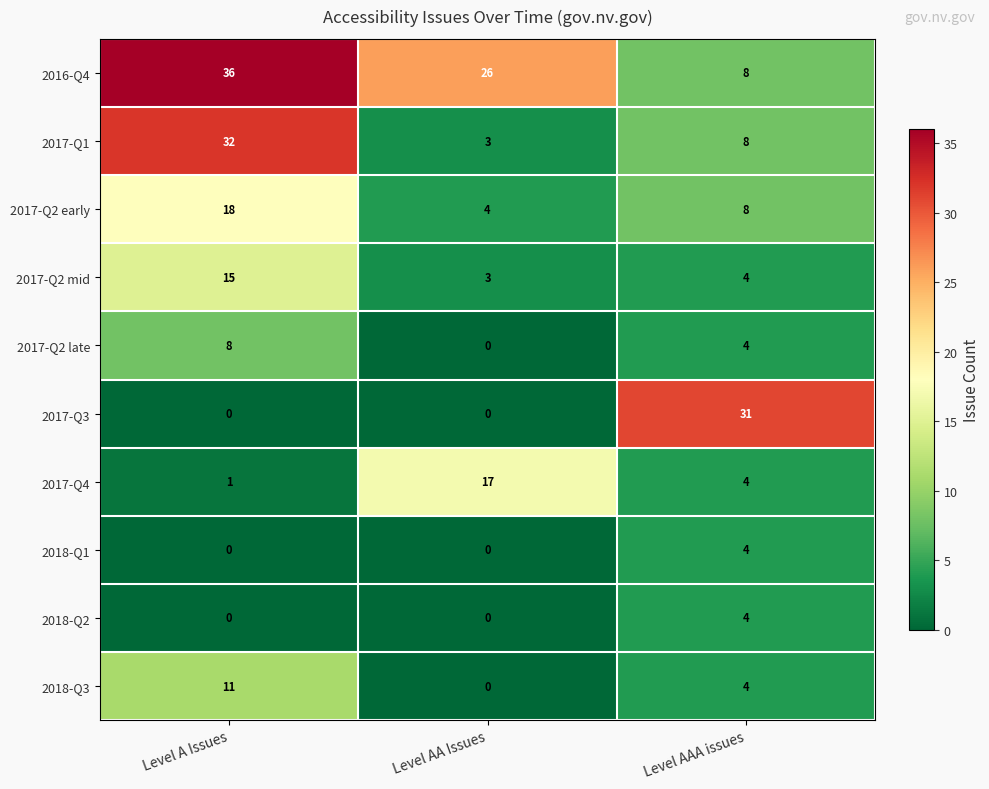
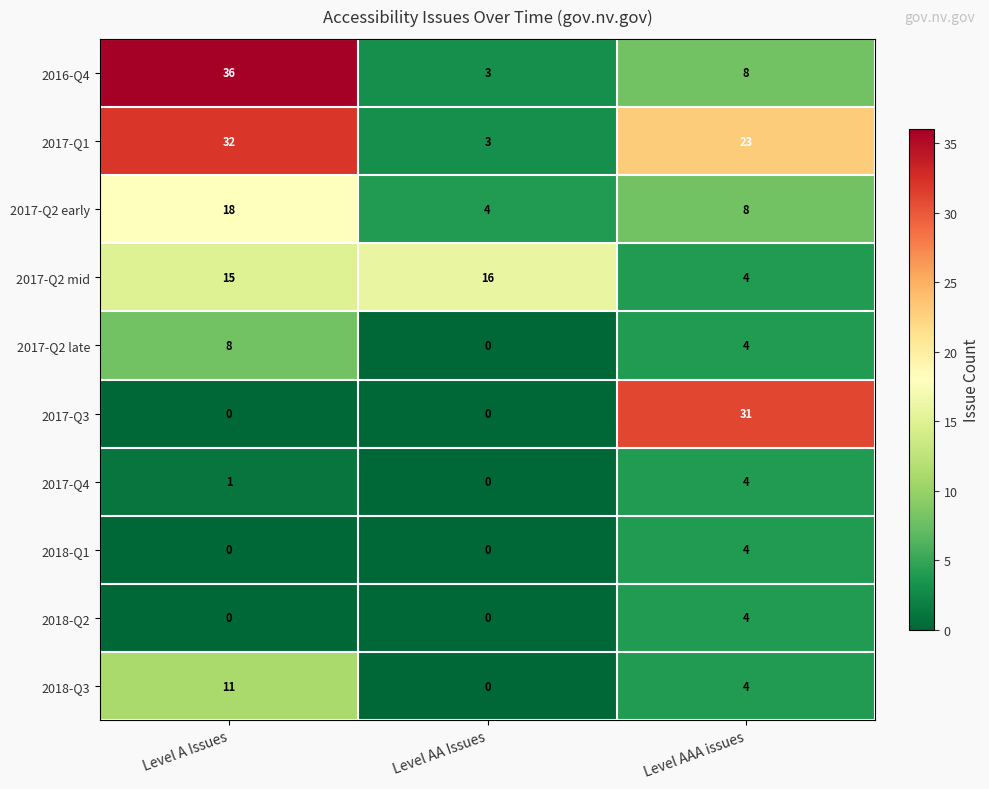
2016-Q4, Level AA Issues: 26 -> 3
2017-Q1, Level AAA issues: 8 -> 23
2017-Q2 mid, Level AA Issues: 3 -> 16
2017-Q4, Level AA Issues: 17 -> 0
